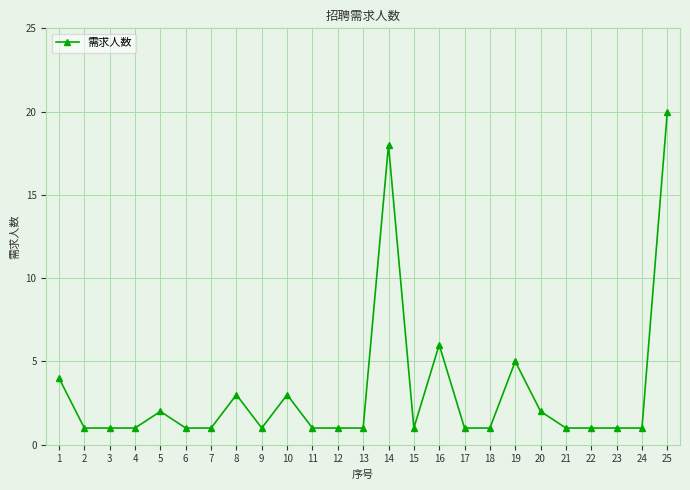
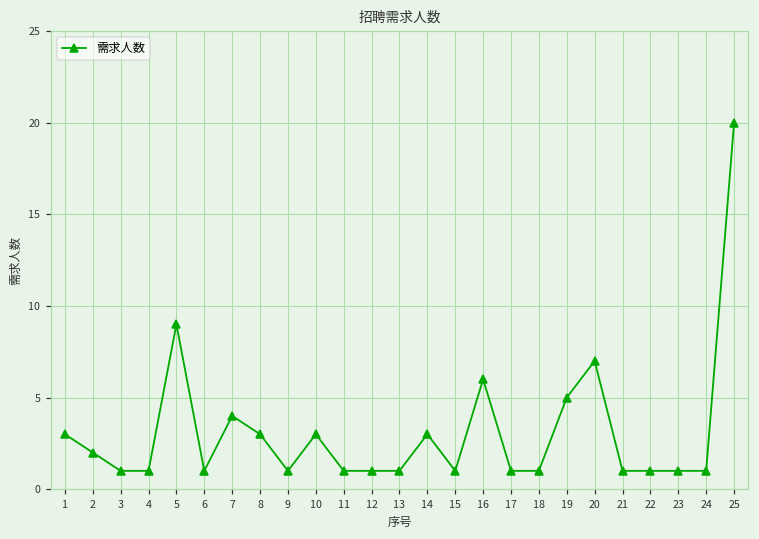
1: 4 -> 3
2: 1 -> 2
5: 2 -> 9
7: 1 -> 4
14: 18 -> 3
20: 2 -> 7
